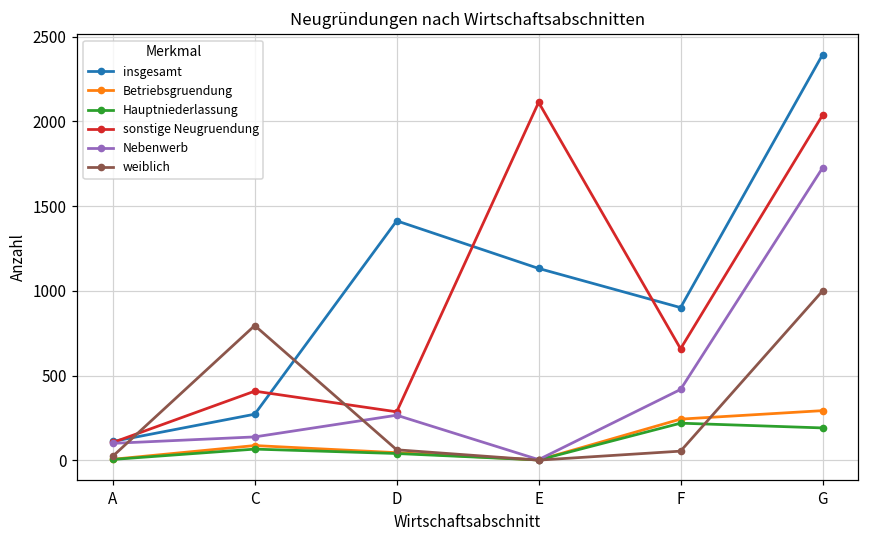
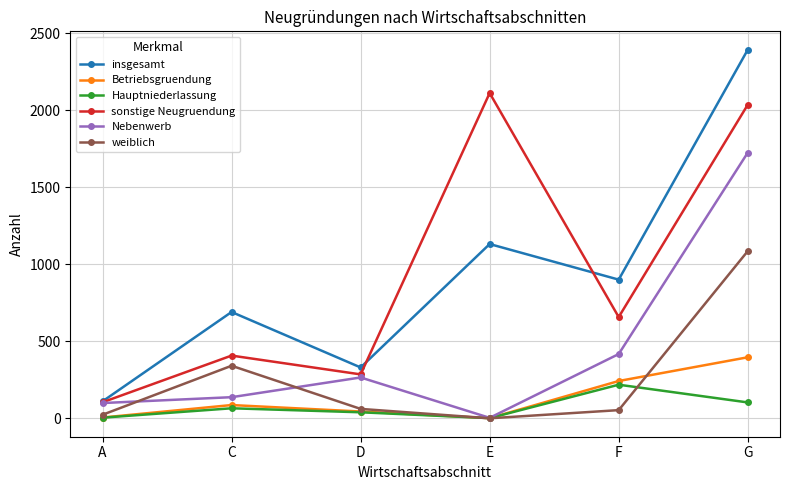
insgesamt, C: 270 -> 690
weiblich, C: 800 -> 340
insgesamt, D: 1410 -> 330
Betriebsgruendung, G: 290 -> 400
Hauptniederlassung, G: 190 -> 100
weiblich, G: 1000 -> 1090
